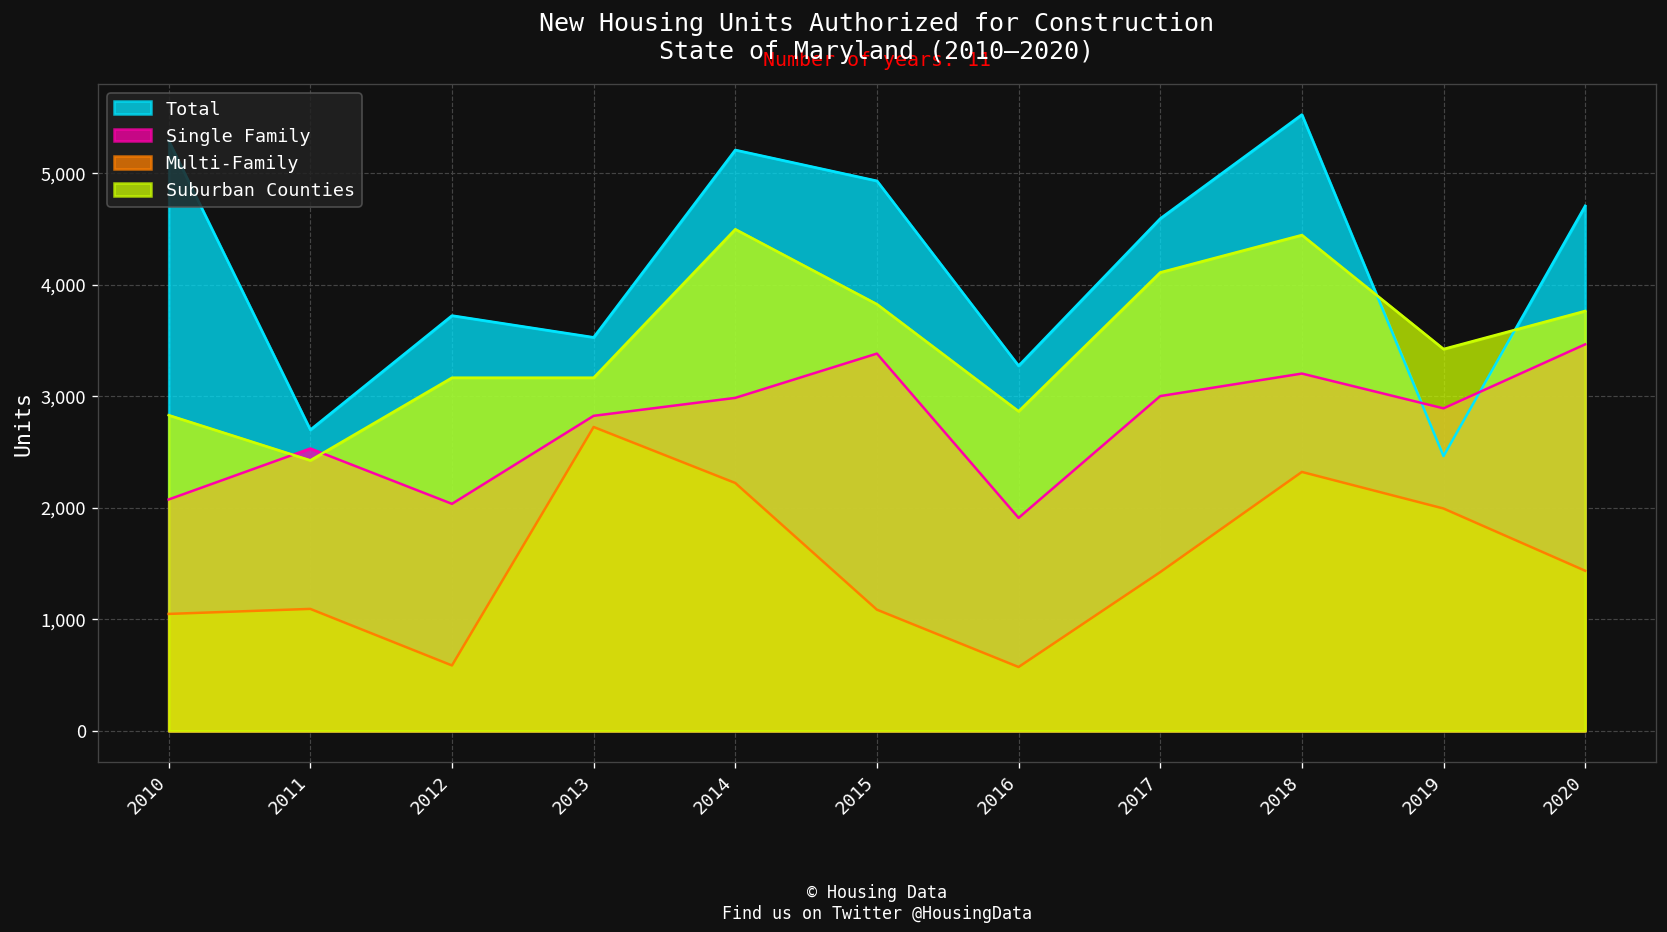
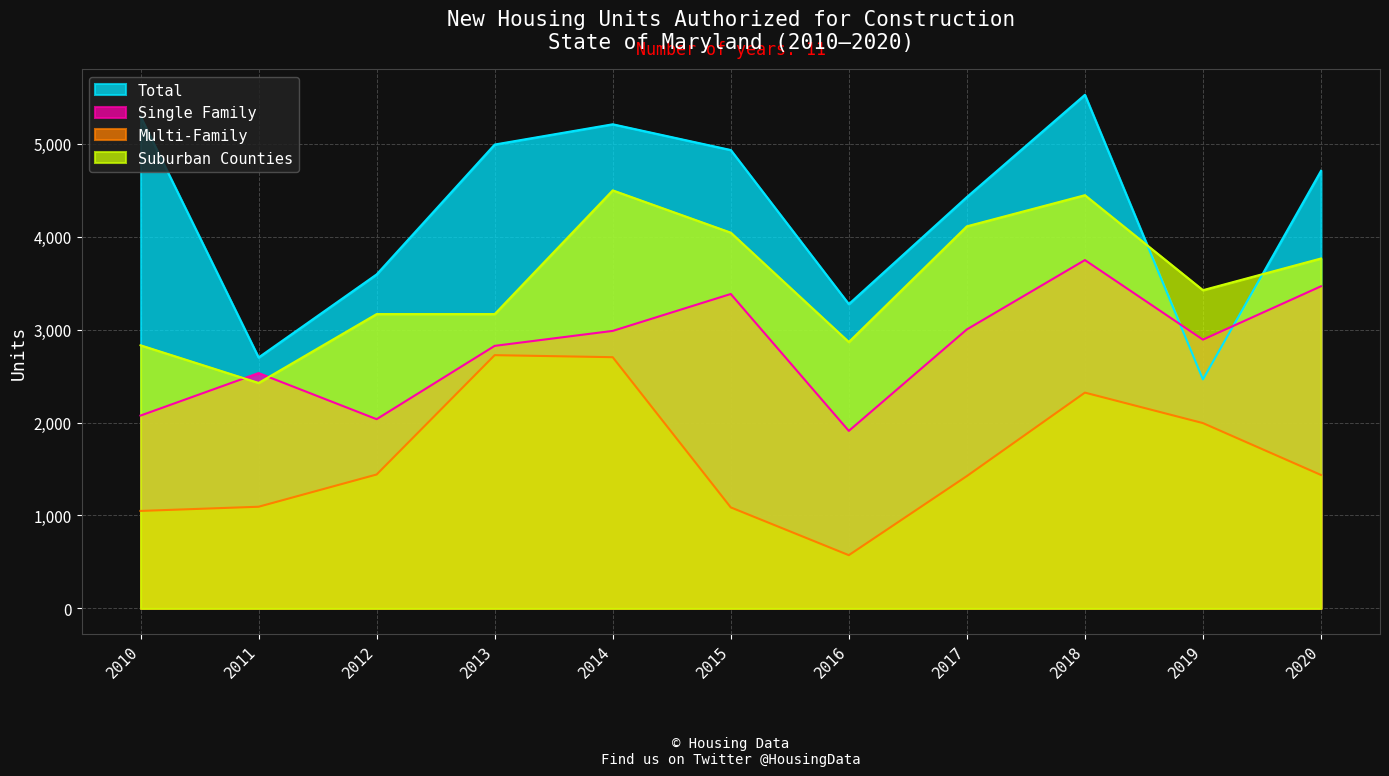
Total, 2012: 3,700 -> 3,600
Multi-Family, 2012: 600 -> 1,400
Total, 2013: 3,500 -> 5,000
Multi-Family, 2014: 2,200 -> 2,700
Suburban Counties, 2015: 3,800 -> 4,000
Total, 2017: 4,600 -> 4,400
Single Family, 2018: 3,200 -> 3,700
